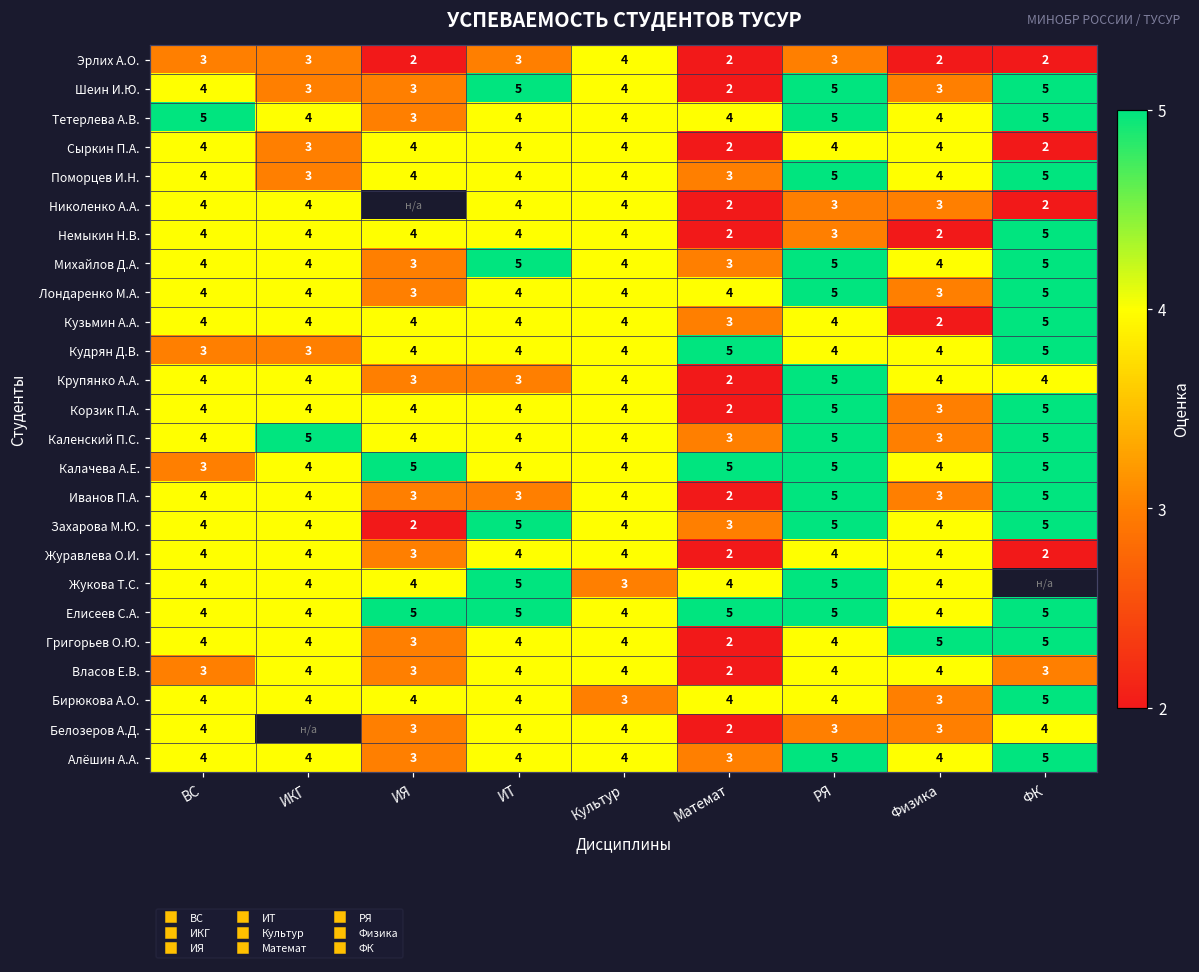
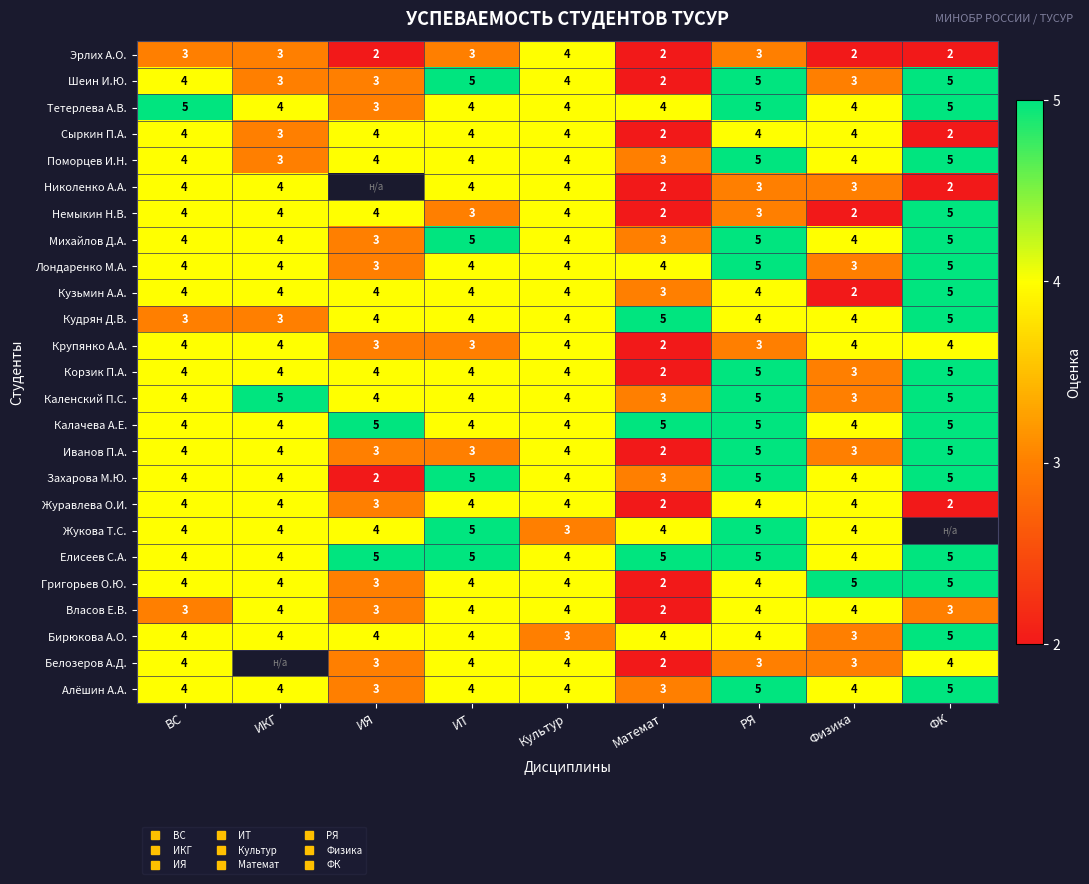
Немыкин Н.В., ИТ: 4 -> 3
Крупянко А.А., РЯ: 5 -> 3
Калачева А.Е., ВС: 3 -> 4
